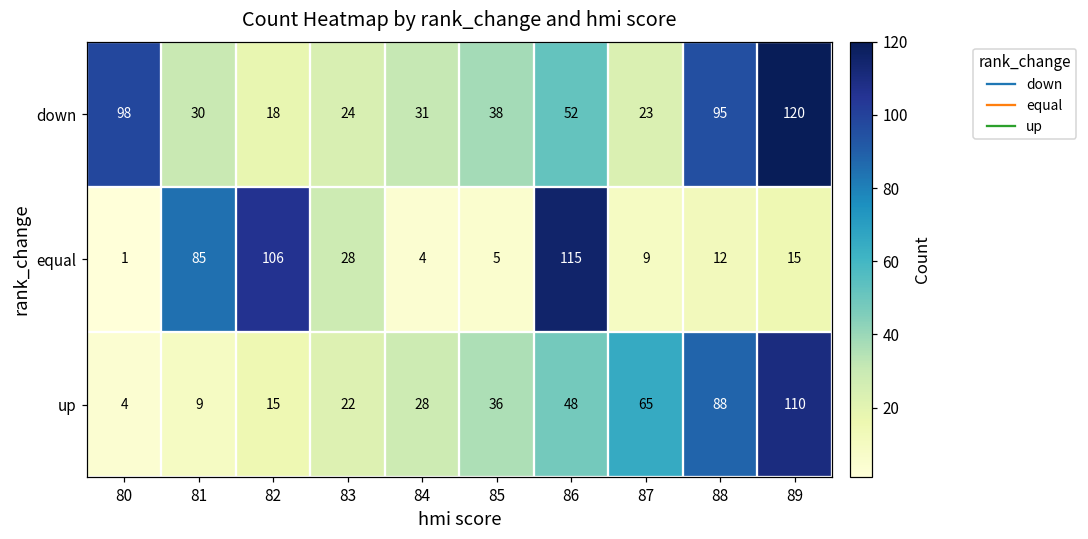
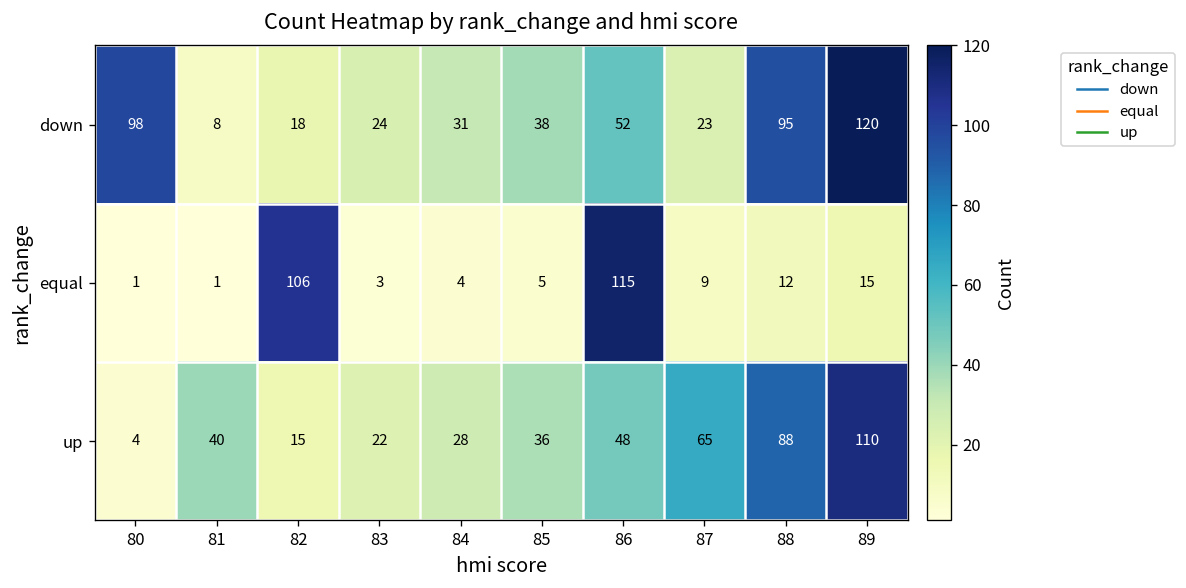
down, 81: 30 -> 8
equal, 81: 85 -> 1
equal, 83: 28 -> 3
up, 81: 9 -> 40
